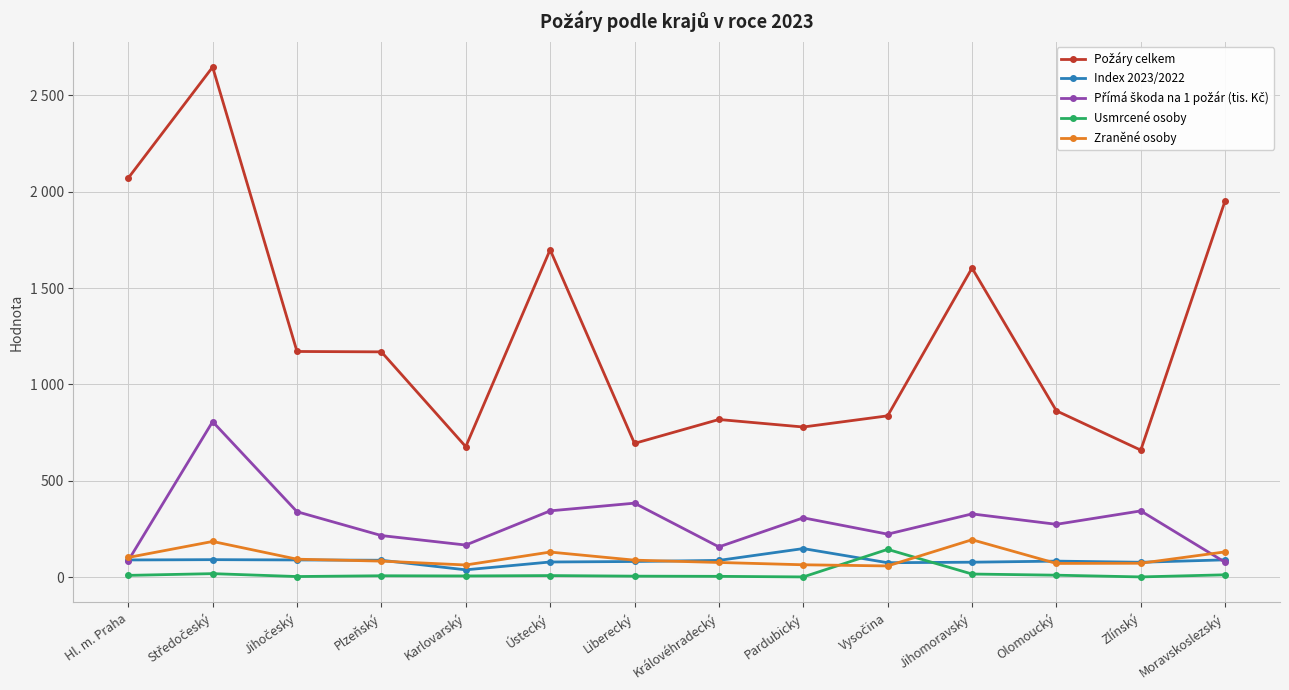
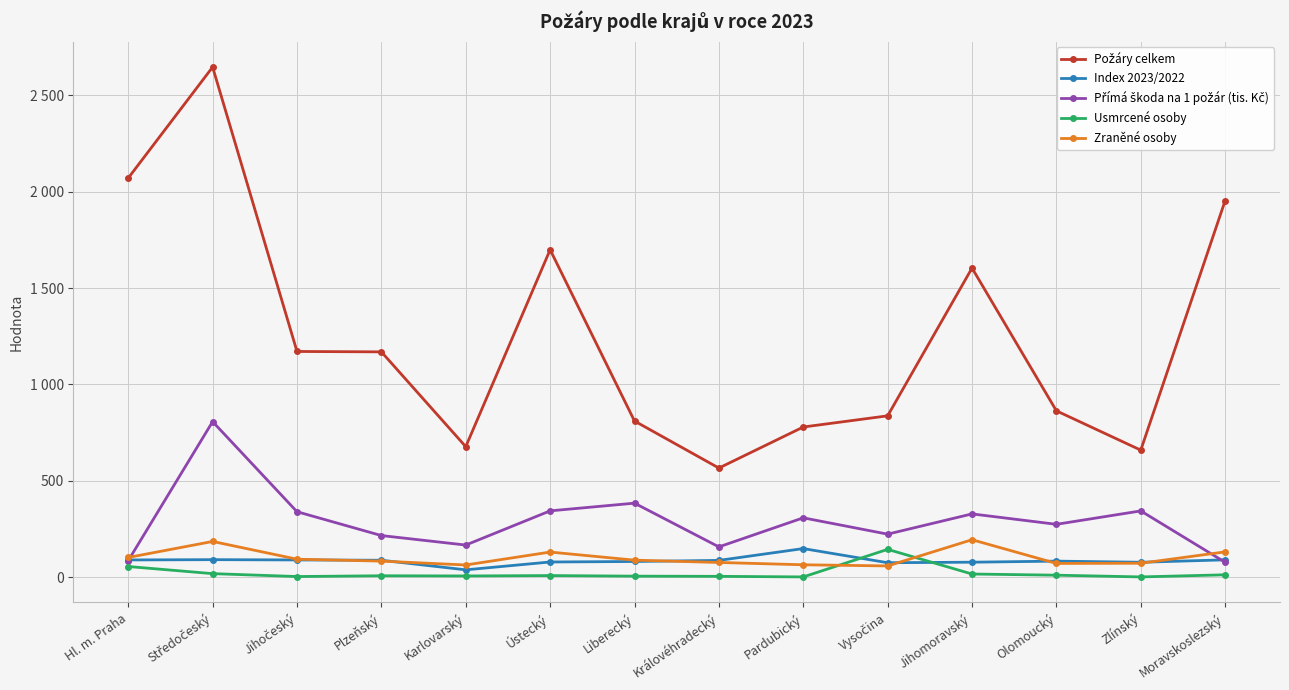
Usmrcené osoby, Hl. m. Praha: 10 -> 60
Požáry celkem, Liberecký: 690 -> 810
Požáry celkem, Královéhradecký: 820 -> 570
